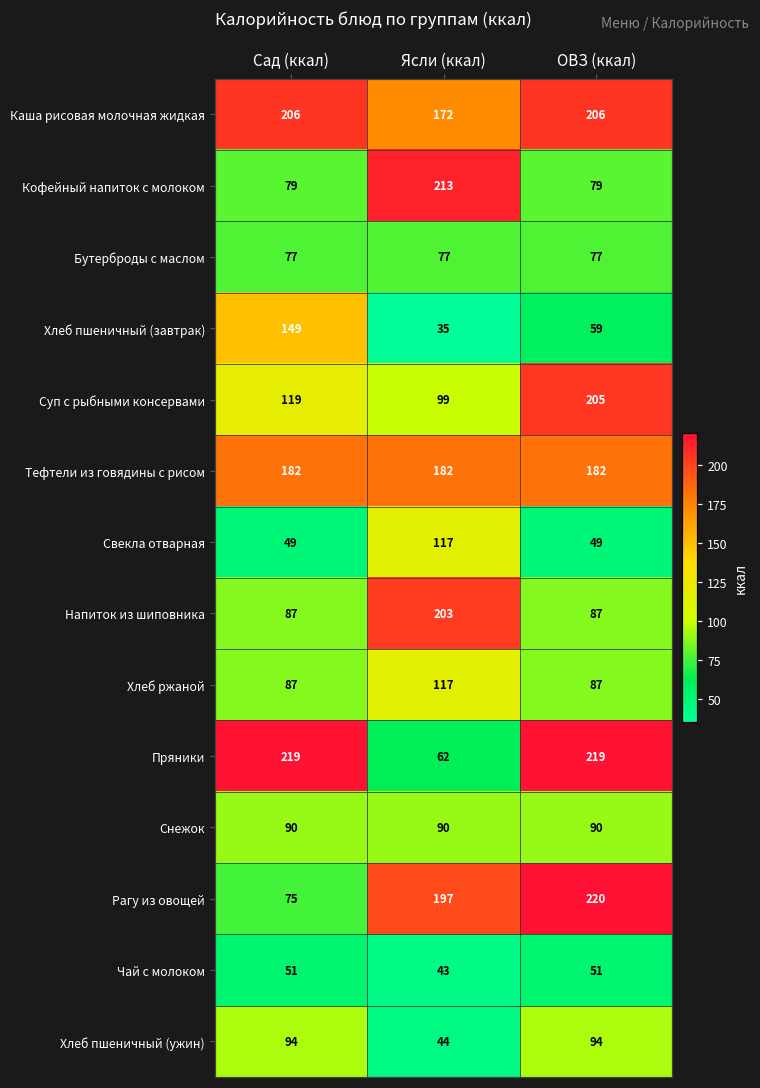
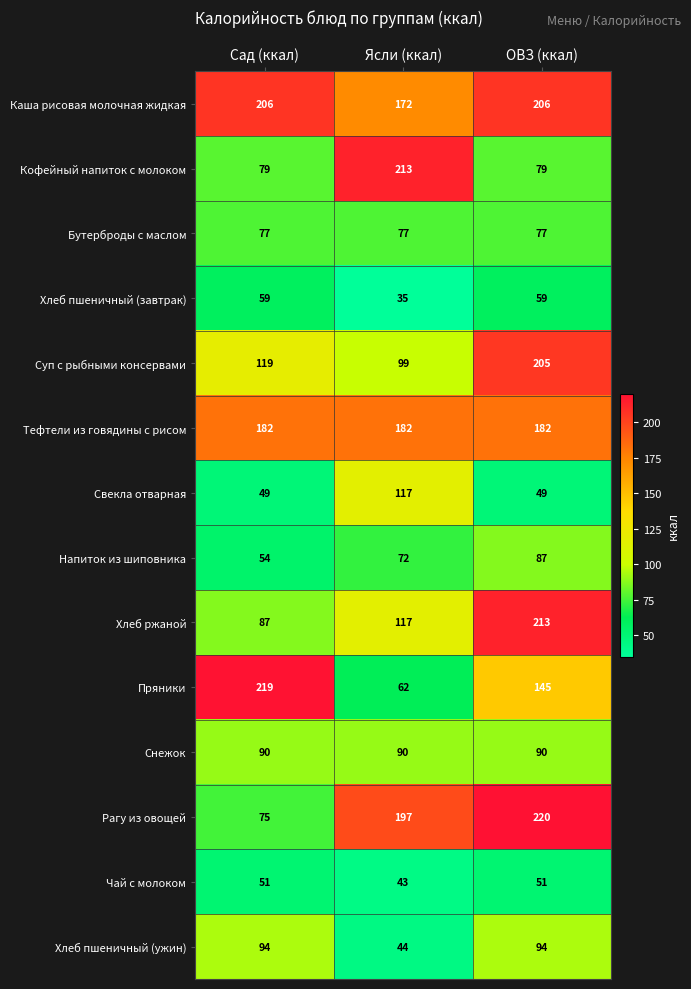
Хлеб пшеничный (завтрак), Сад (ккал): 149 -> 59
Напиток из шиповника, Сад (ккал): 87 -> 54
Напиток из шиповника, Ясли (ккал): 203 -> 72
Хлеб ржаной, ОВЗ (ккал): 87 -> 213
Пряники, ОВЗ (ккал): 219 -> 145
